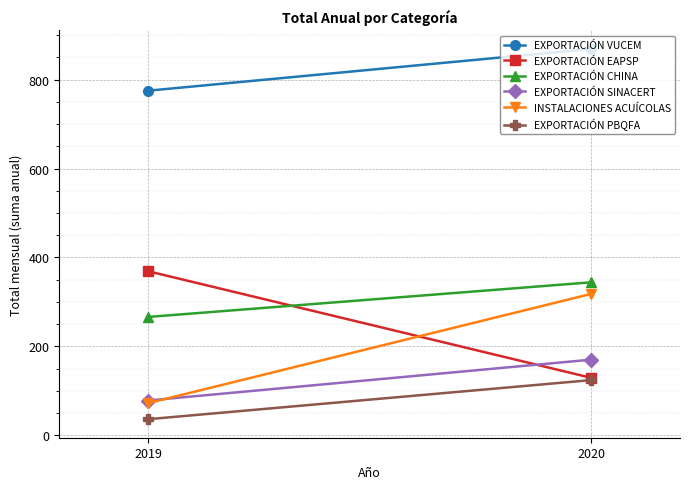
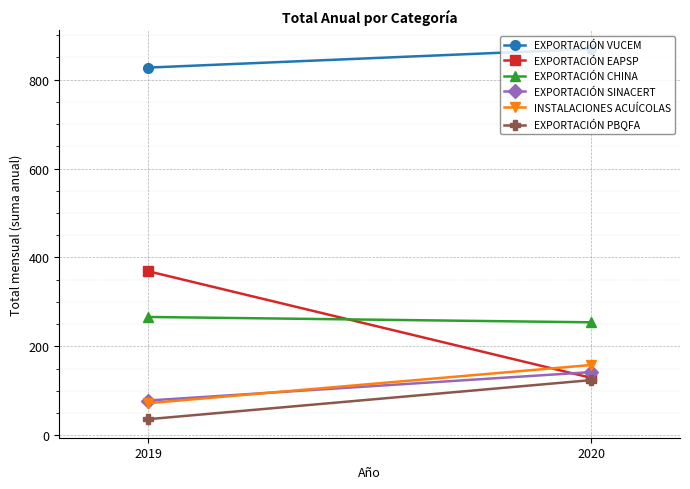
EXPORTACIÓN VUCEM, 2019: 780 -> 830
EXPORTACIÓN CHINA, 2020: 340 -> 250
EXPORTACIÓN SINACERT, 2020: 170 -> 140
INSTALACIONES ACUÍCOLAS, 2020: 320 -> 160
